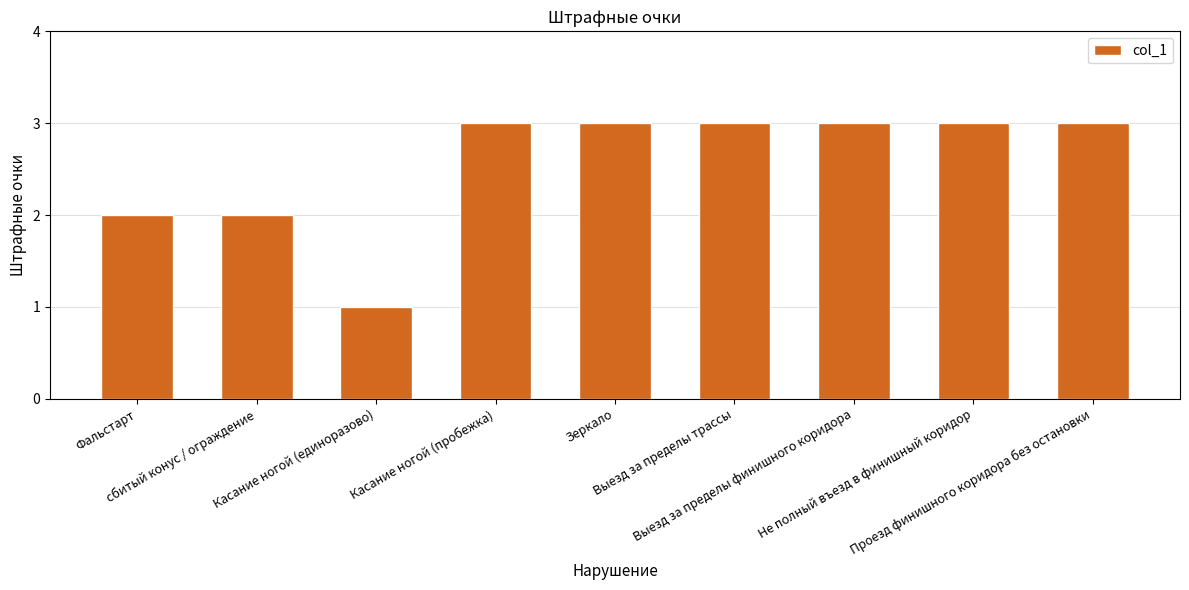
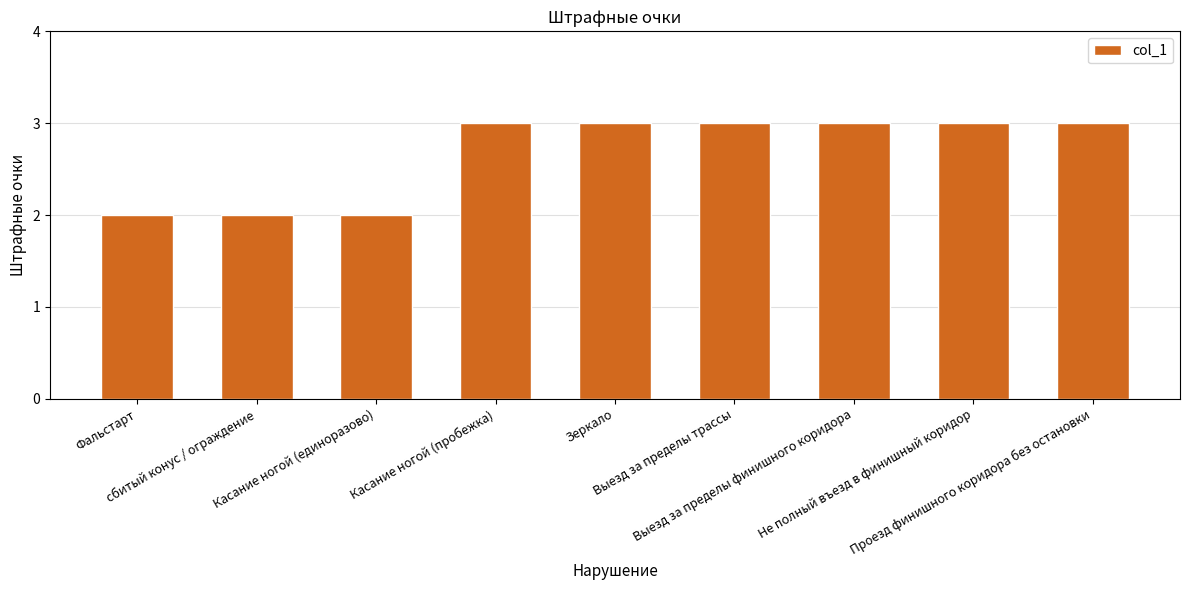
Касание ногой (единоразово): 1 -> 2
